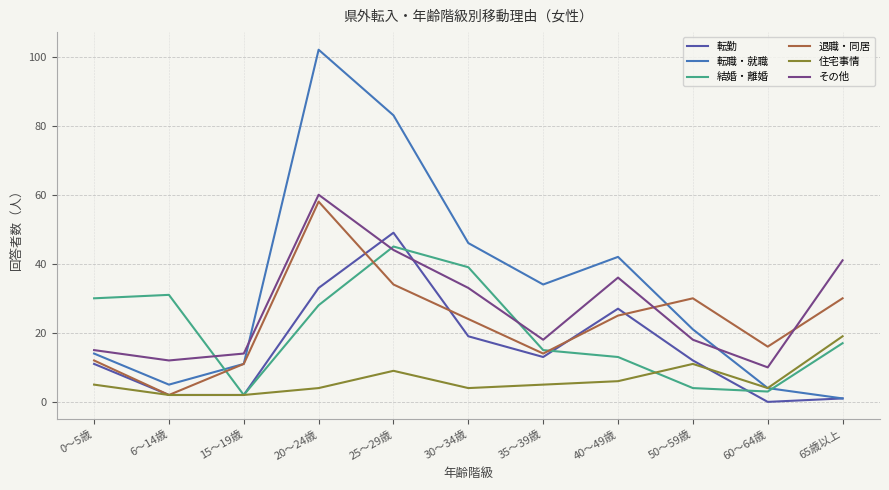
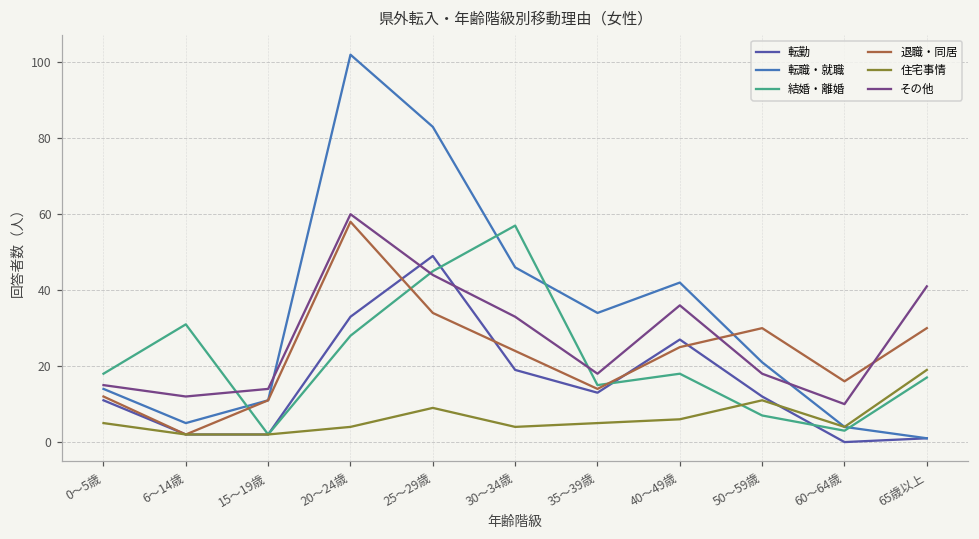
結婚・離婚, 0～5歳: 30 -> 18
結婚・離婚, 30～34歳: 39 -> 57
結婚・離婚, 40～49歳: 13 -> 18
結婚・離婚, 50～59歳: 4 -> 7
